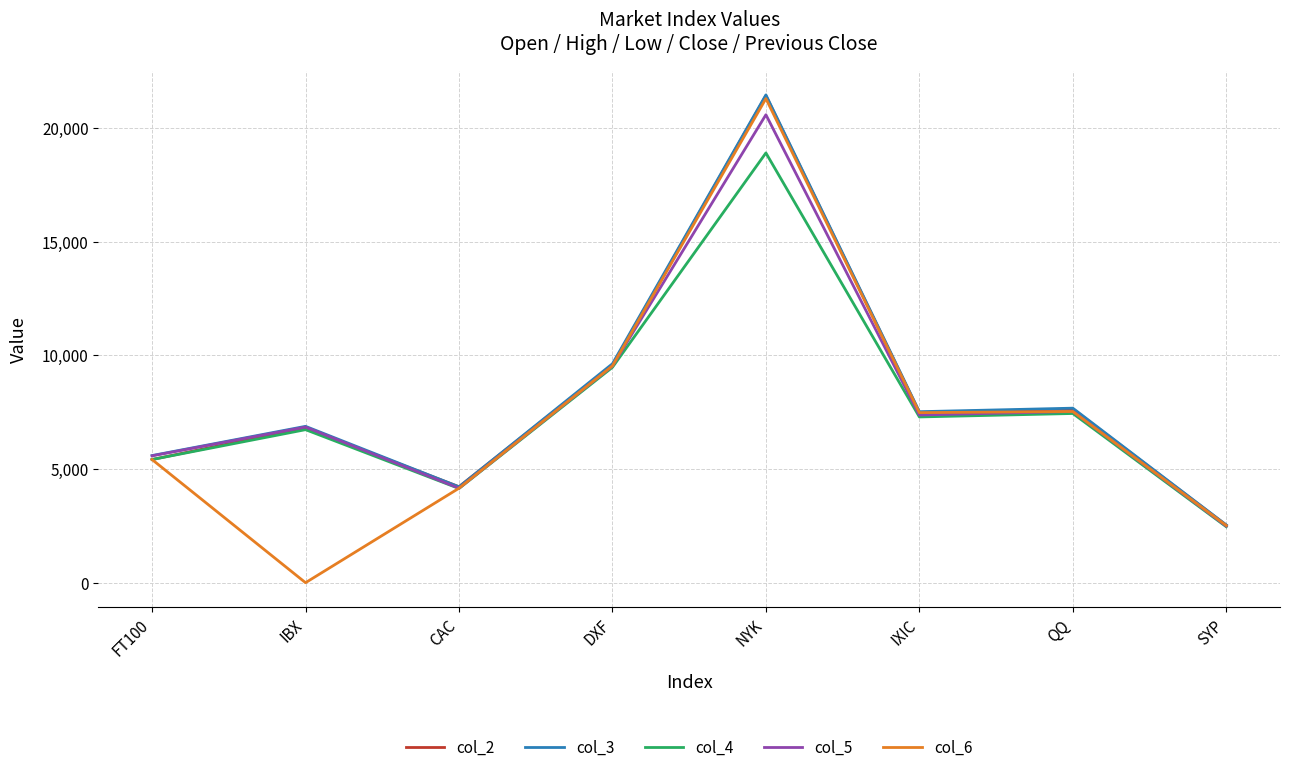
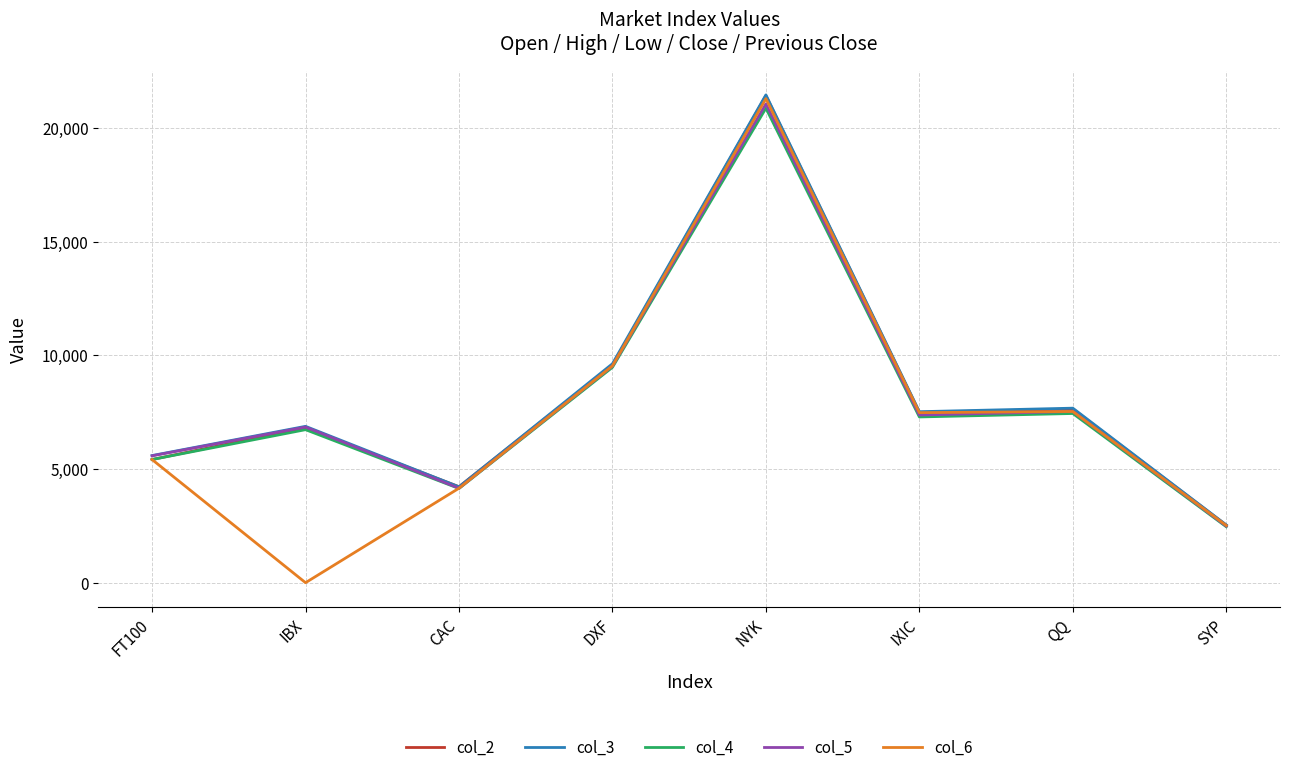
col_4, NYK: 18,900 -> 20,900
col_5, NYK: 20,600 -> 21,100
